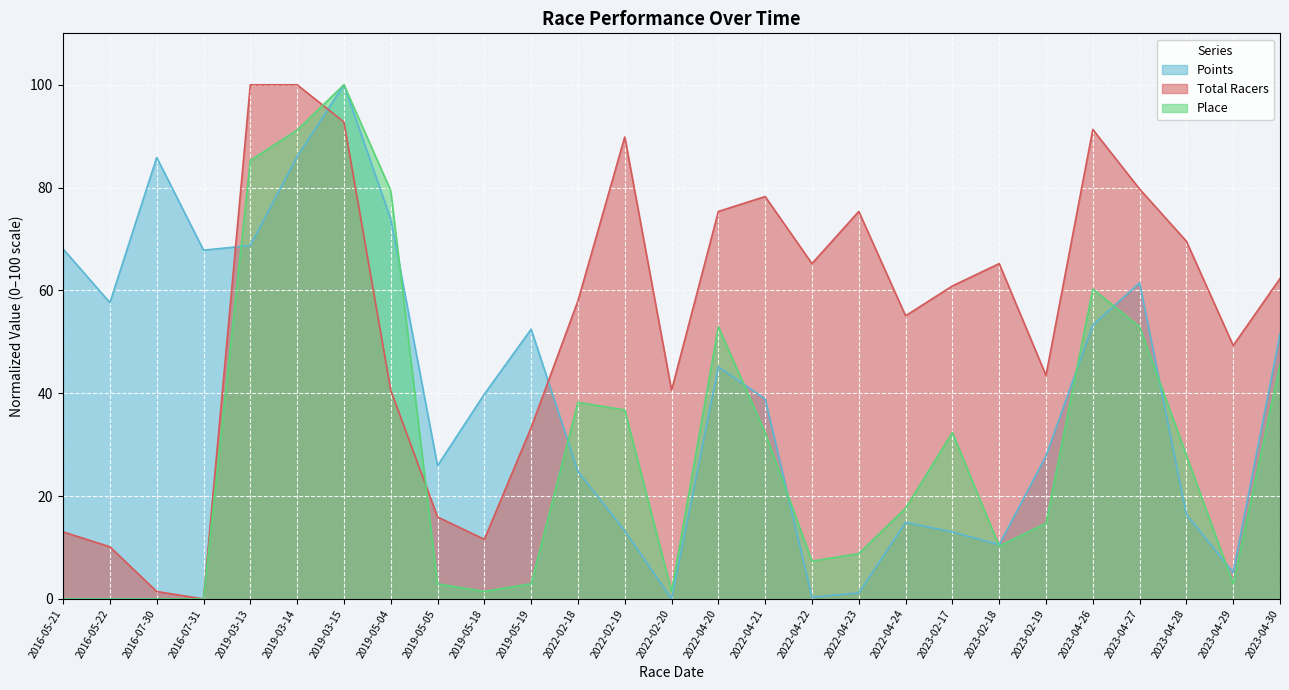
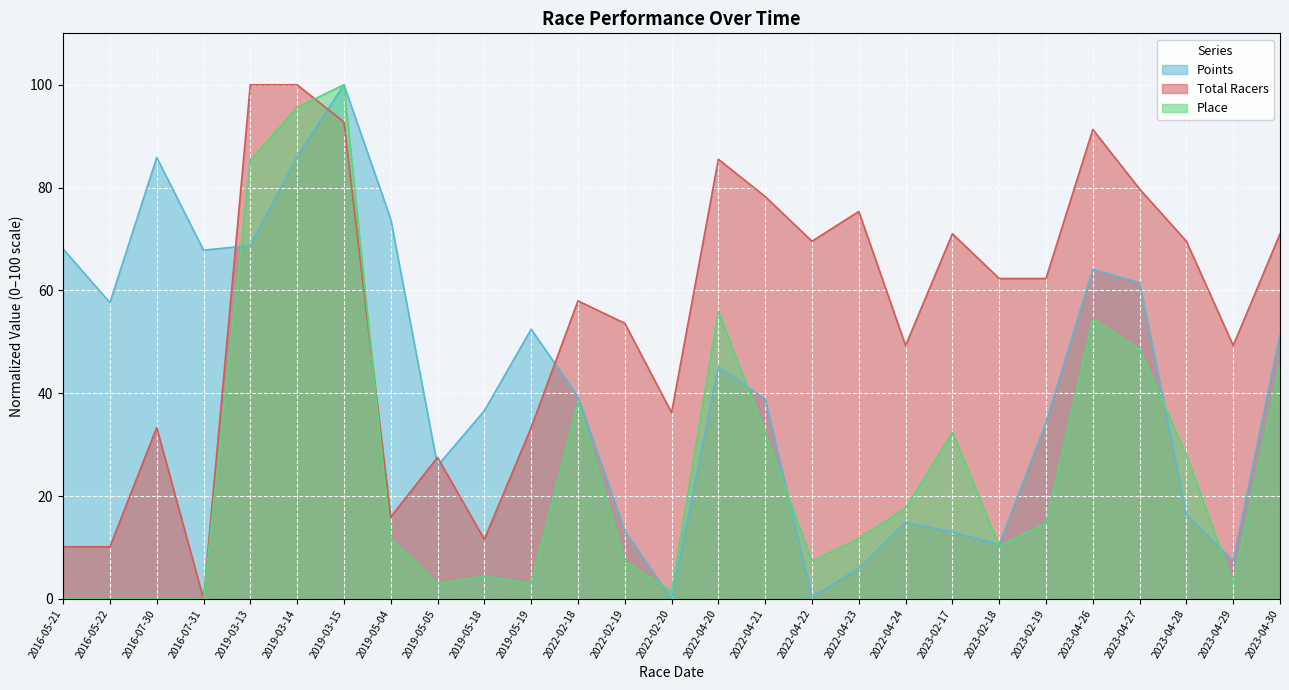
Total Racers, 2016-05-21: 13 -> 10
Total Racers, 2016-07-30: 1 -> 33
Place, 2019-03-14: 91 -> 96
Total Racers, 2019-05-04: 41 -> 16
Place, 2019-05-04: 79 -> 12
Total Racers, 2019-05-05: 16 -> 28
Points, 2019-05-18: 40 -> 37
Place, 2019-05-18: 1 -> 4
Points, 2022-02-18: 25 -> 39
Total Racers, 2022-02-19: 90 -> 54
Place, 2022-02-19: 37 -> 7
Total Racers, 2022-02-20: 41 -> 36
Total Racers, 2022-04-20: 75 -> 86
Place, 2022-04-20: 53 -> 56
Total Racers, 2022-04-22: 65 -> 70
Points, 2022-04-23: 1 -> 6
Place, 2022-04-23: 9 -> 12
Total Racers, 2022-04-24: 55 -> 49
Total Racers, 2023-02-17: 61 -> 71
Total Racers, 2023-02-18: 65 -> 62
Points, 2023-02-19: 28 -> 34
Total Racers, 2023-02-19: 43 -> 62
Points, 2023-04-26: 53 -> 64
Place, 2023-04-26: 60 -> 54
Place, 2023-04-27: 53 -> 49
Points, 2023-04-29: 5 -> 7
Total Racers, 2023-04-30: 62 -> 71
